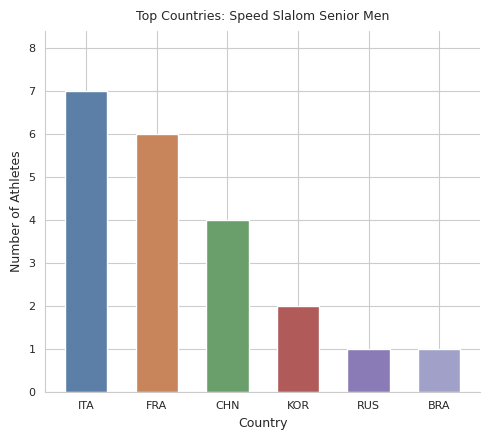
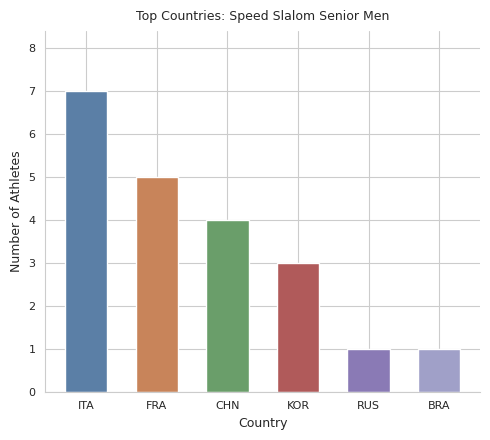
FRA: 6 -> 5
KOR: 2 -> 3
